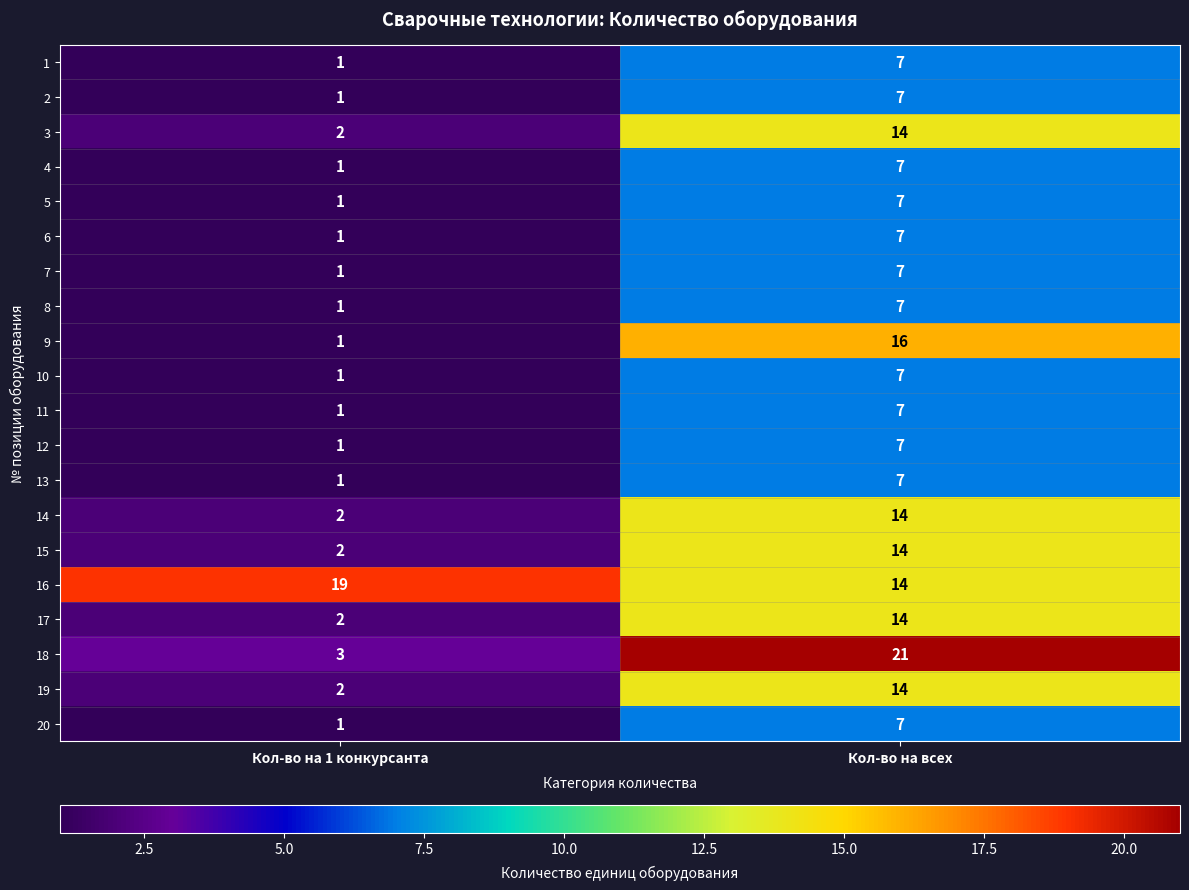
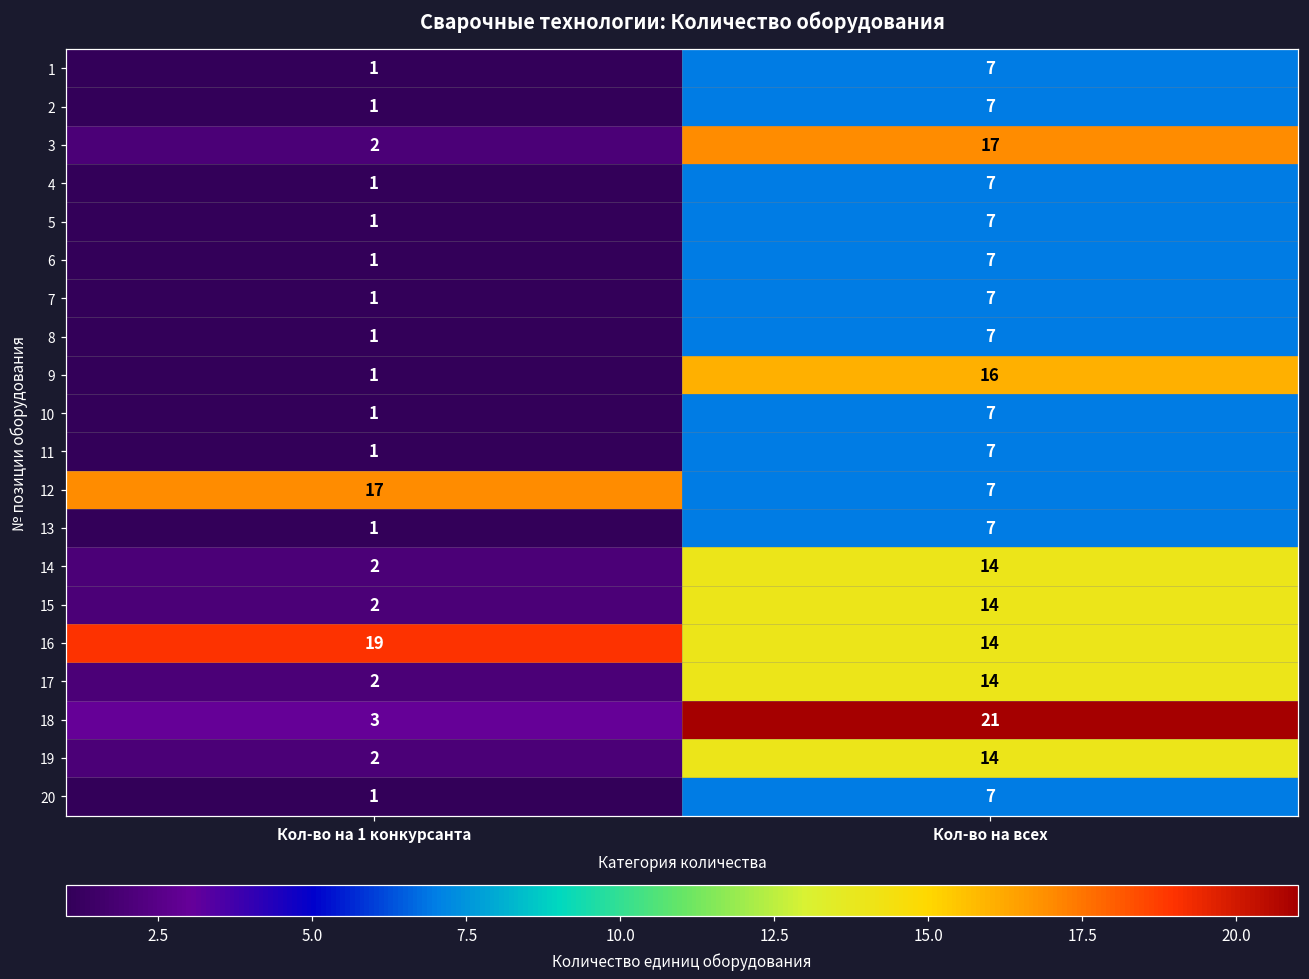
3, Кол-во на всех: 14 -> 17
12, Кол-во на 1 конкурсанта: 1 -> 17
